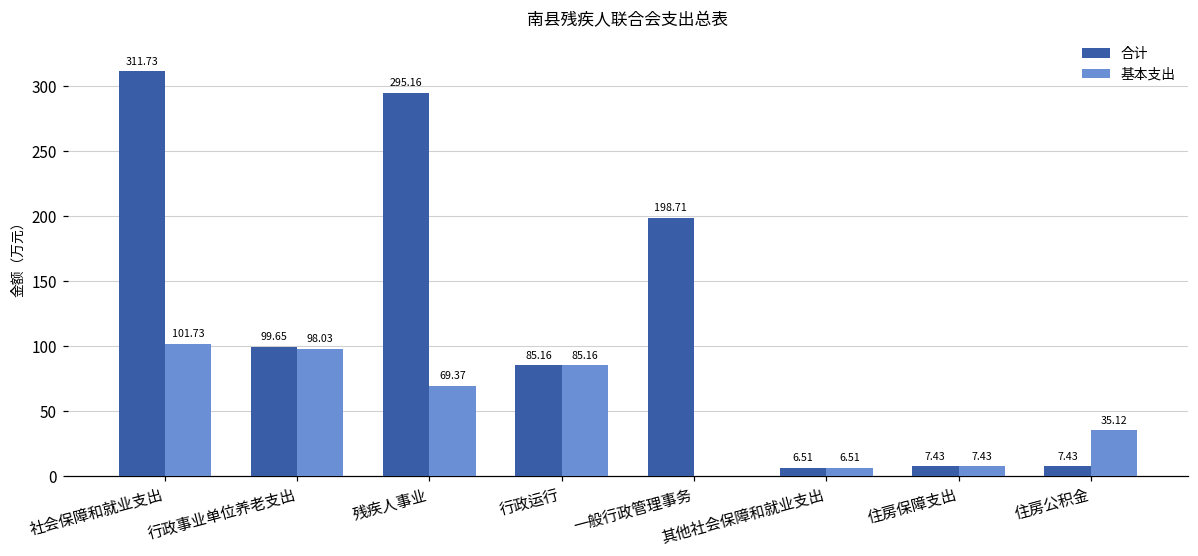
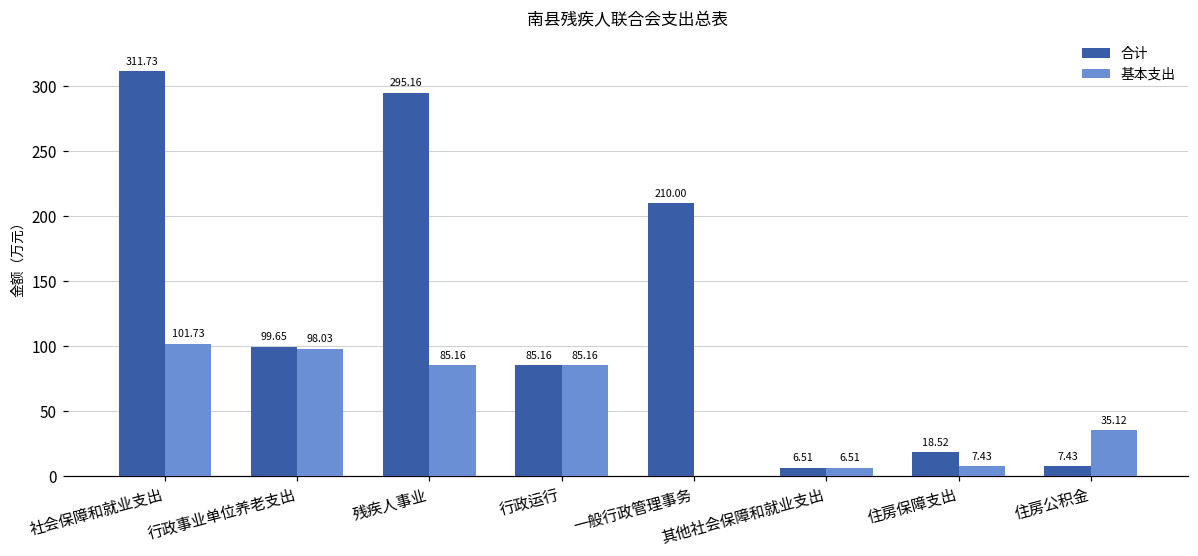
基本支出, 残疾人事业: 69.37 -> 85.16
合计, 一般行政管理事务: 198.71 -> 210.00
合计, 住房保障支出: 7.43 -> 18.52
